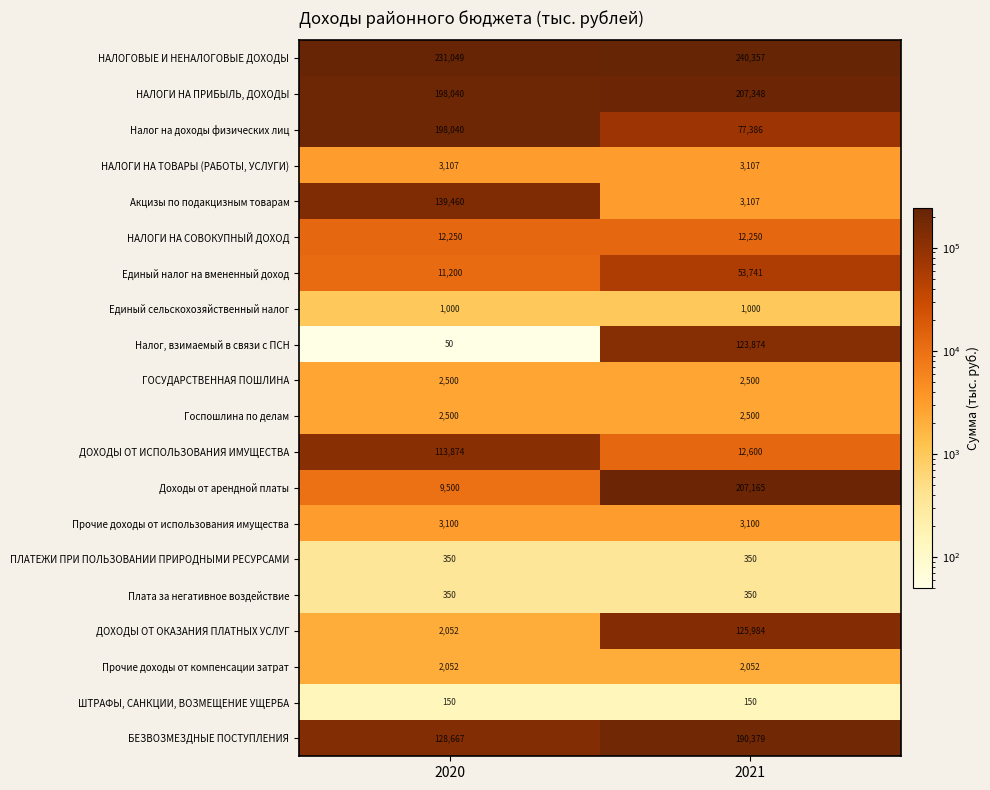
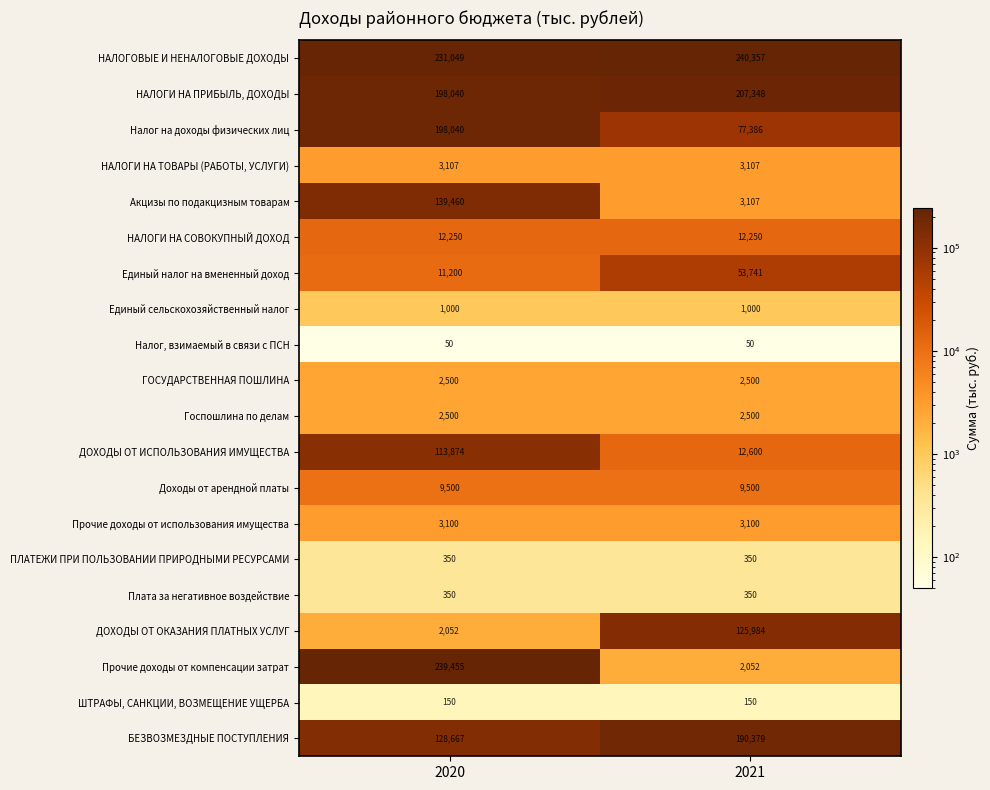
Налог, взимаемый в связи с ПСН, 2021: 123,874 -> 50
Доходы от арендной платы, 2021: 207,165 -> 9,500
Прочие доходы от компенсации затрат, 2020: 2,052 -> 239,455
